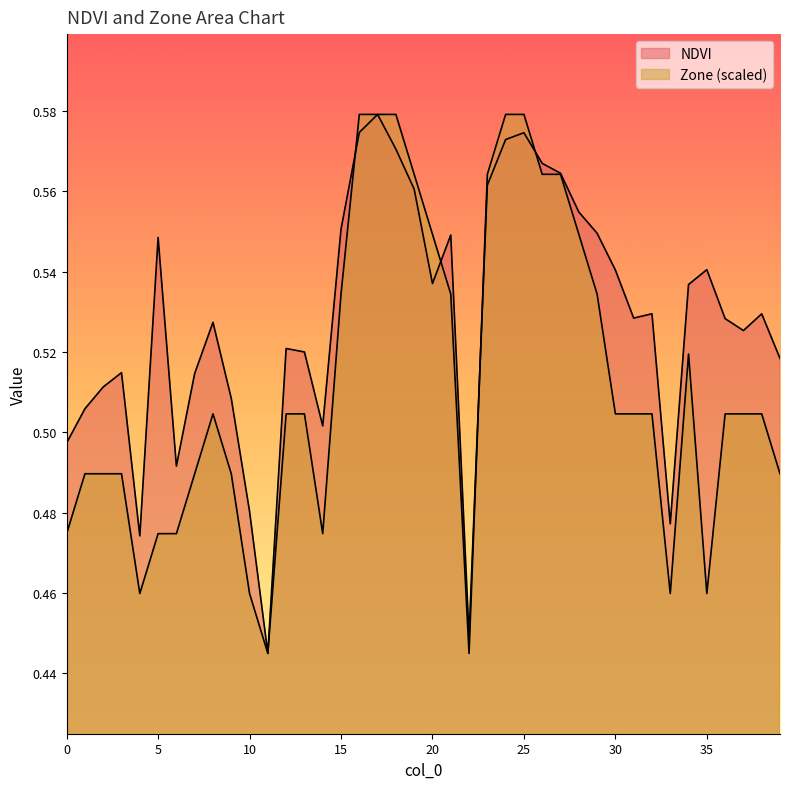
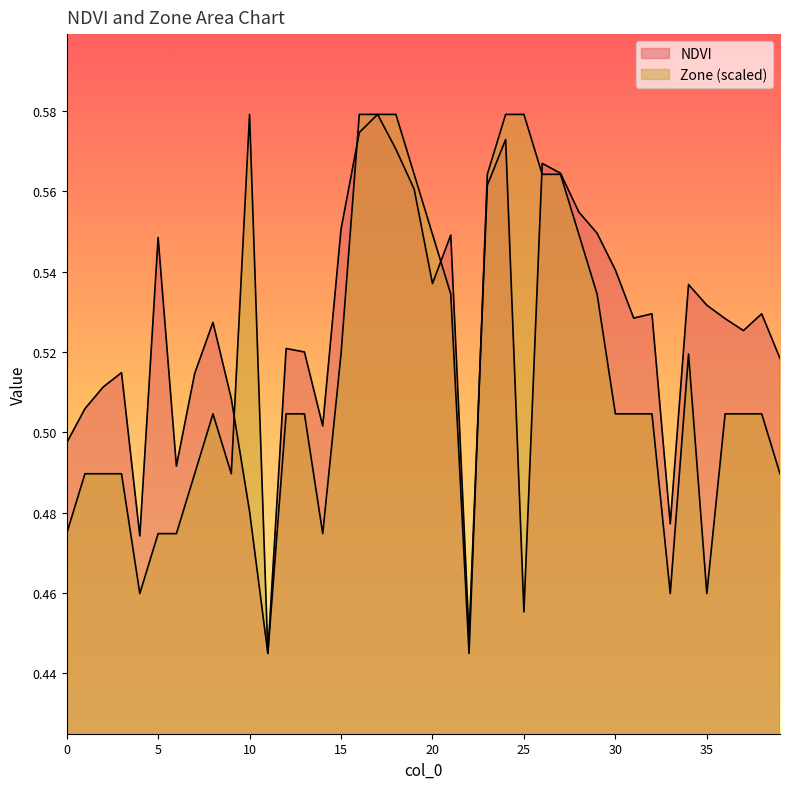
Zone (scaled), 10: 0.460 -> 0.579
Zone (scaled), 15: 0.534 -> 0.520
NDVI, 25: 0.575 -> 0.455
NDVI, 35: 0.541 -> 0.532
